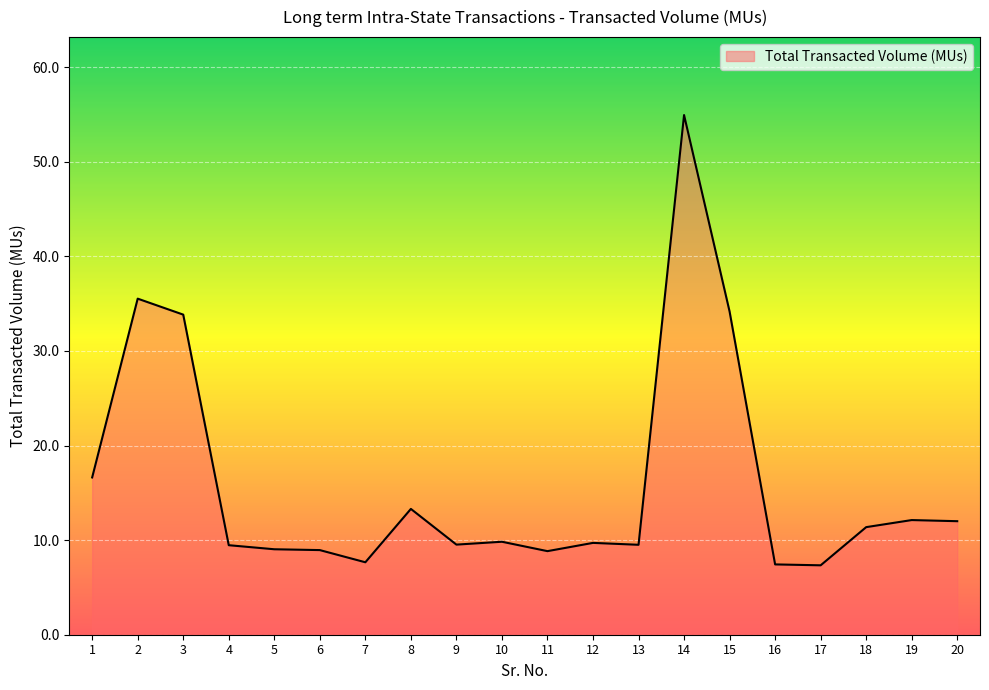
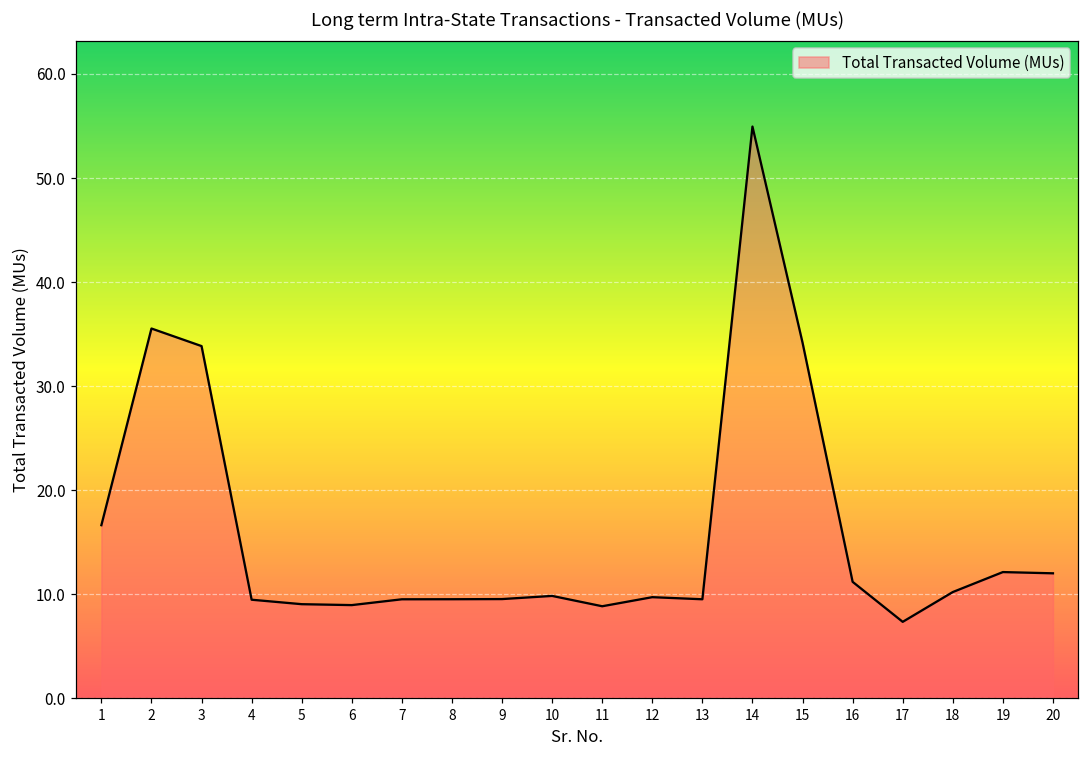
7: 8 -> 10
8: 13 -> 10
16: 7 -> 11
18: 11 -> 10
